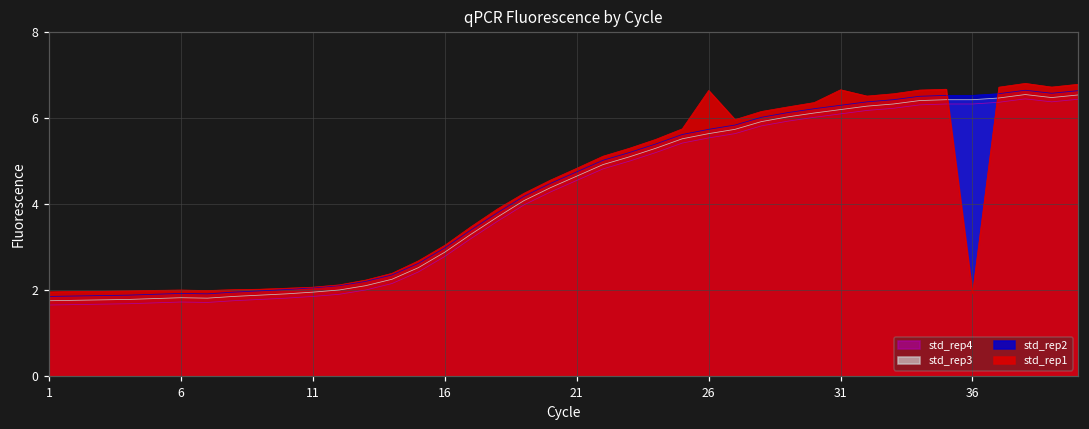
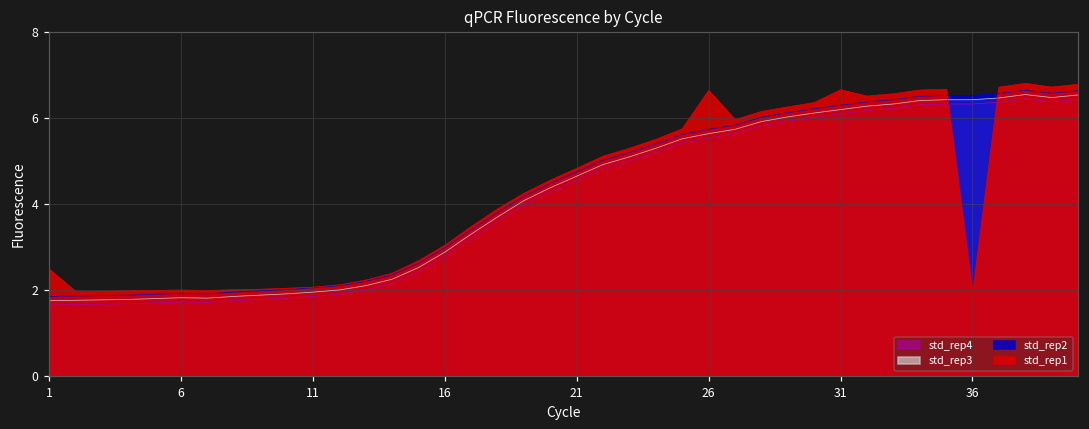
std_rep1, 1: 2.0 -> 2.5
